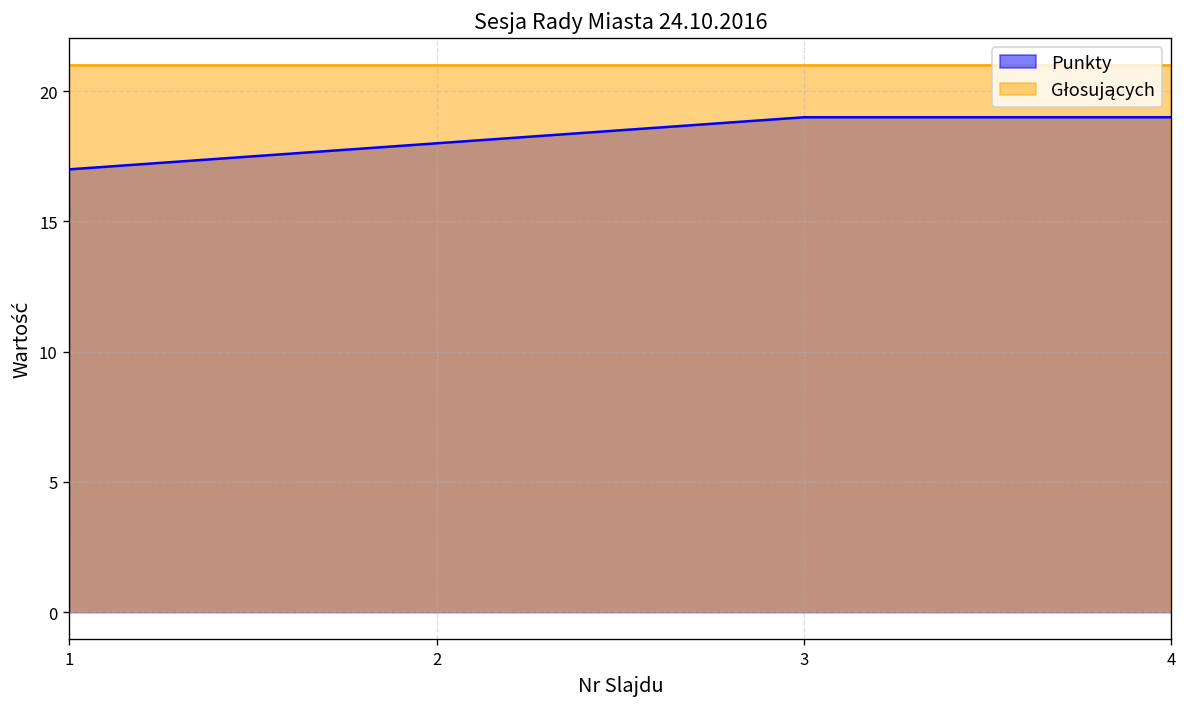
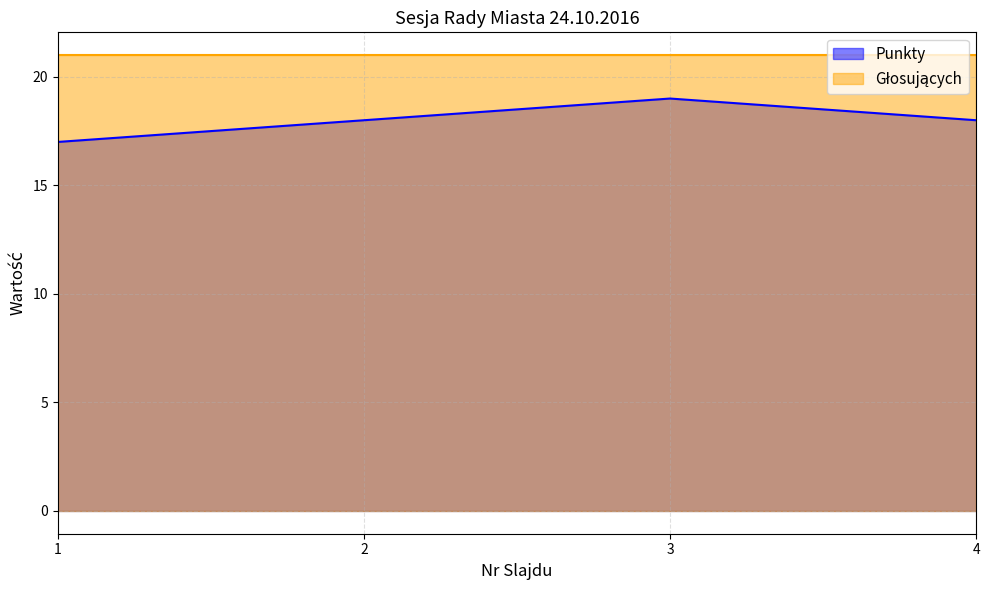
Punkty, 4: 19 -> 18
